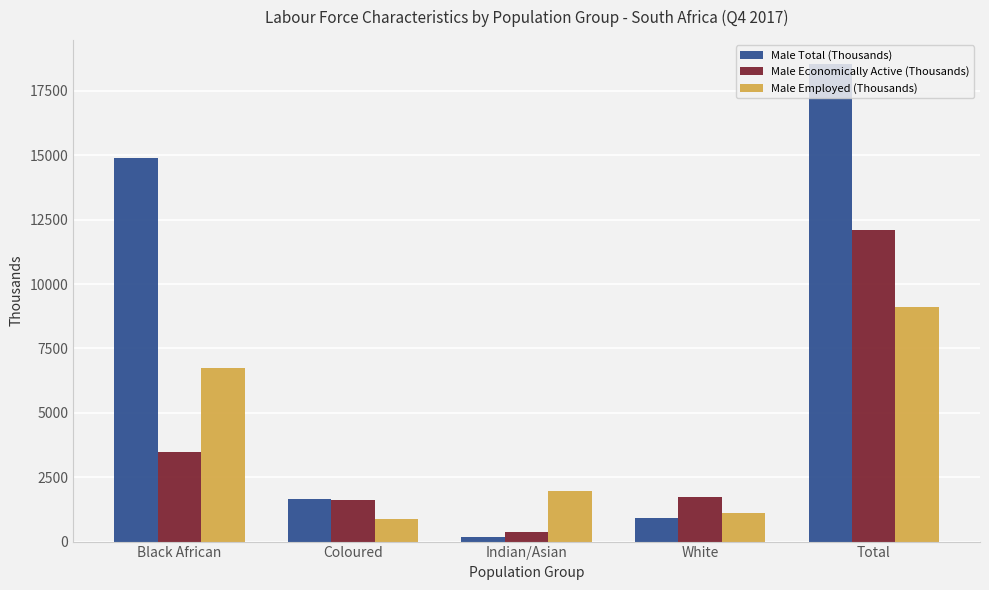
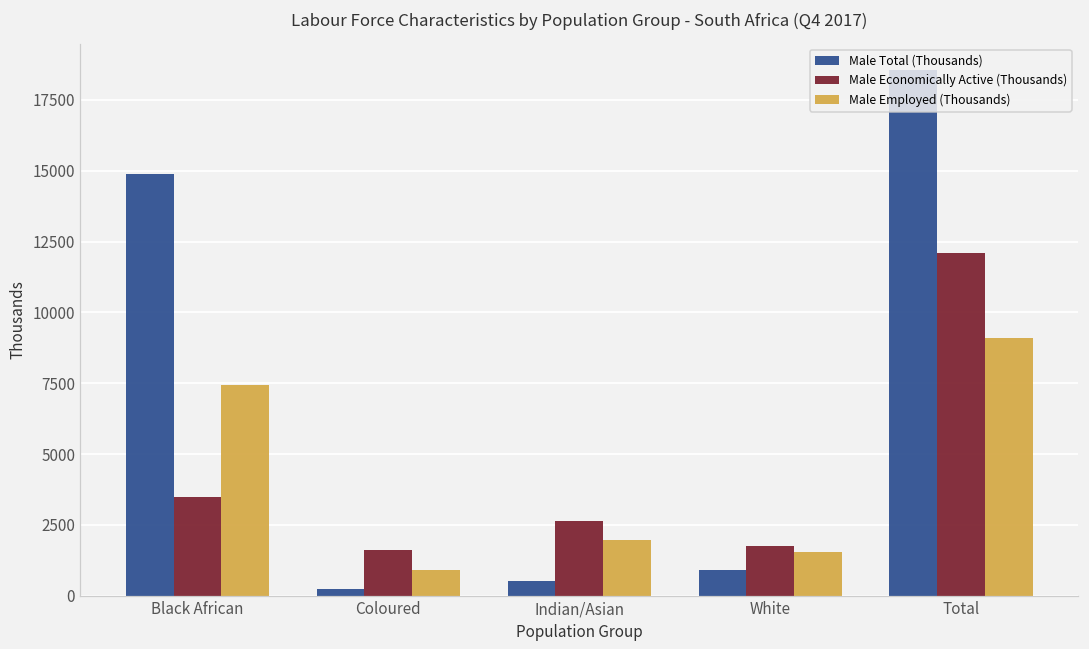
Male Employed (Thousands), Black African: 6800 -> 7400
Male Total (Thousands), Coloured: 1700 -> 300
Male Total (Thousands), Indian/Asian: 200 -> 500
Male Economically Active (Thousands), Indian/Asian: 400 -> 2600
Male Employed (Thousands), White: 1100 -> 1500
